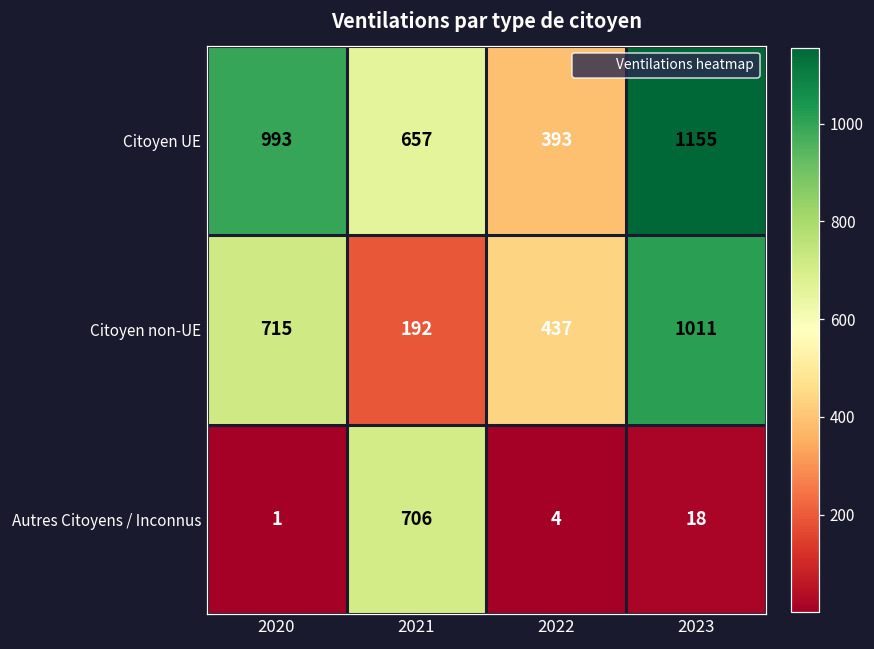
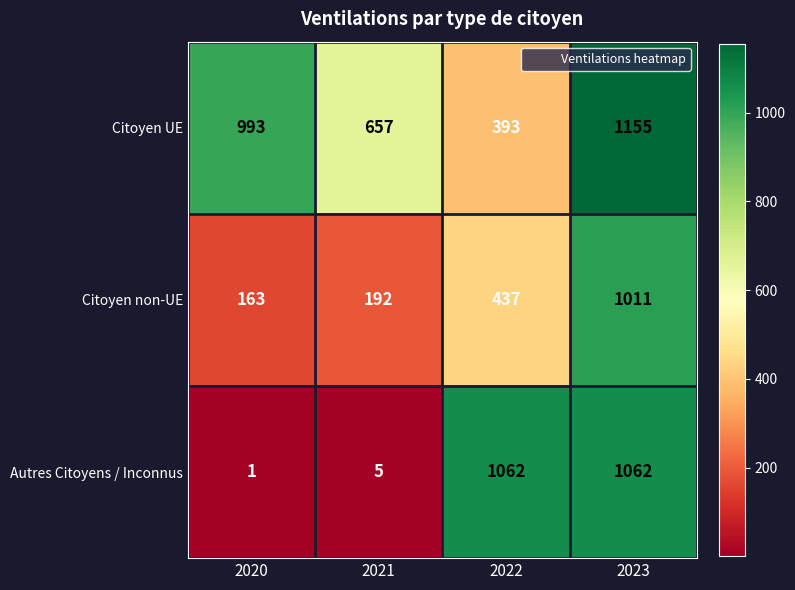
Citoyen non-UE, 2020: 715 -> 163
Autres Citoyens / Inconnus, 2021: 706 -> 5
Autres Citoyens / Inconnus, 2022: 4 -> 1062
Autres Citoyens / Inconnus, 2023: 18 -> 1062
